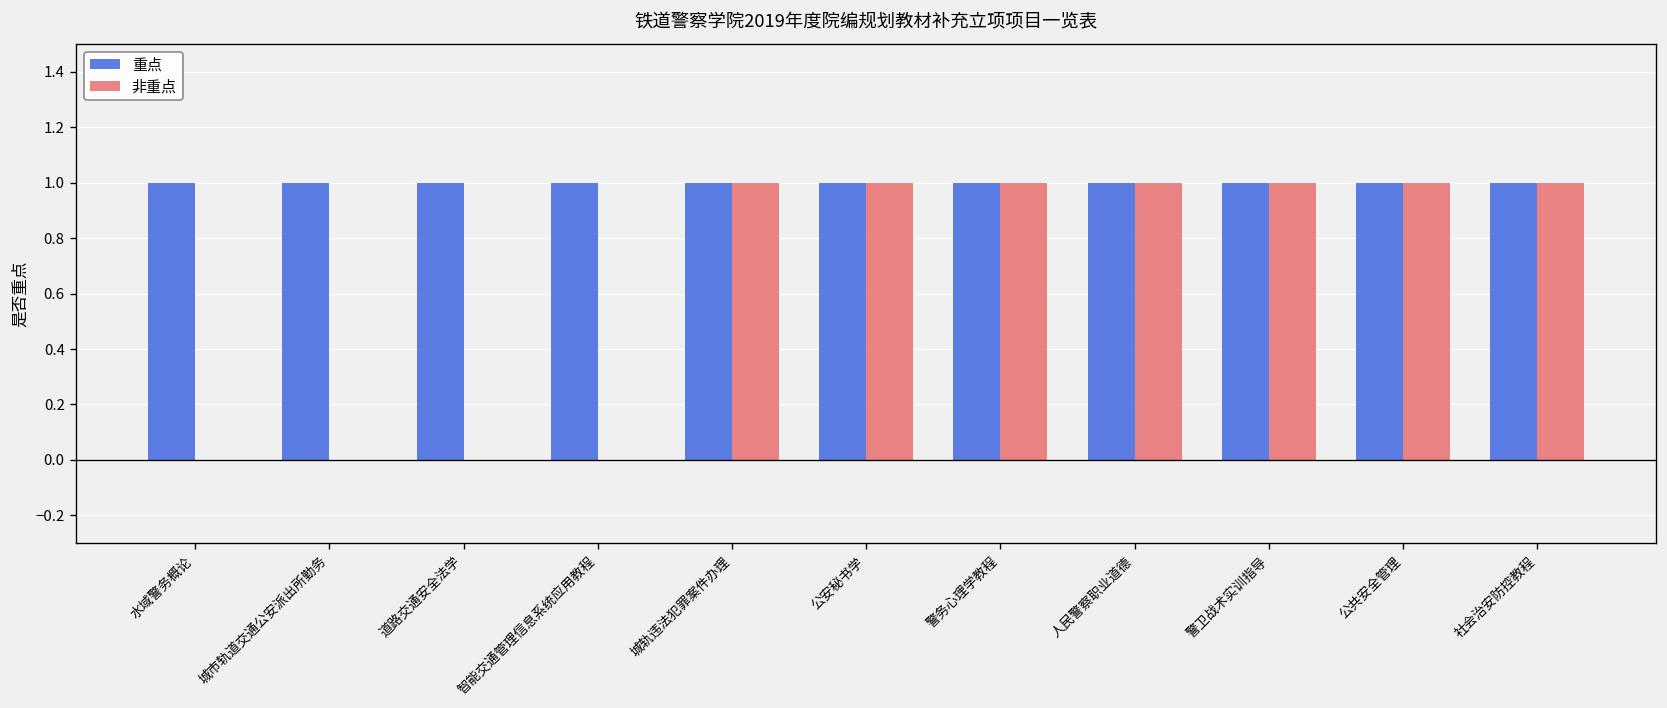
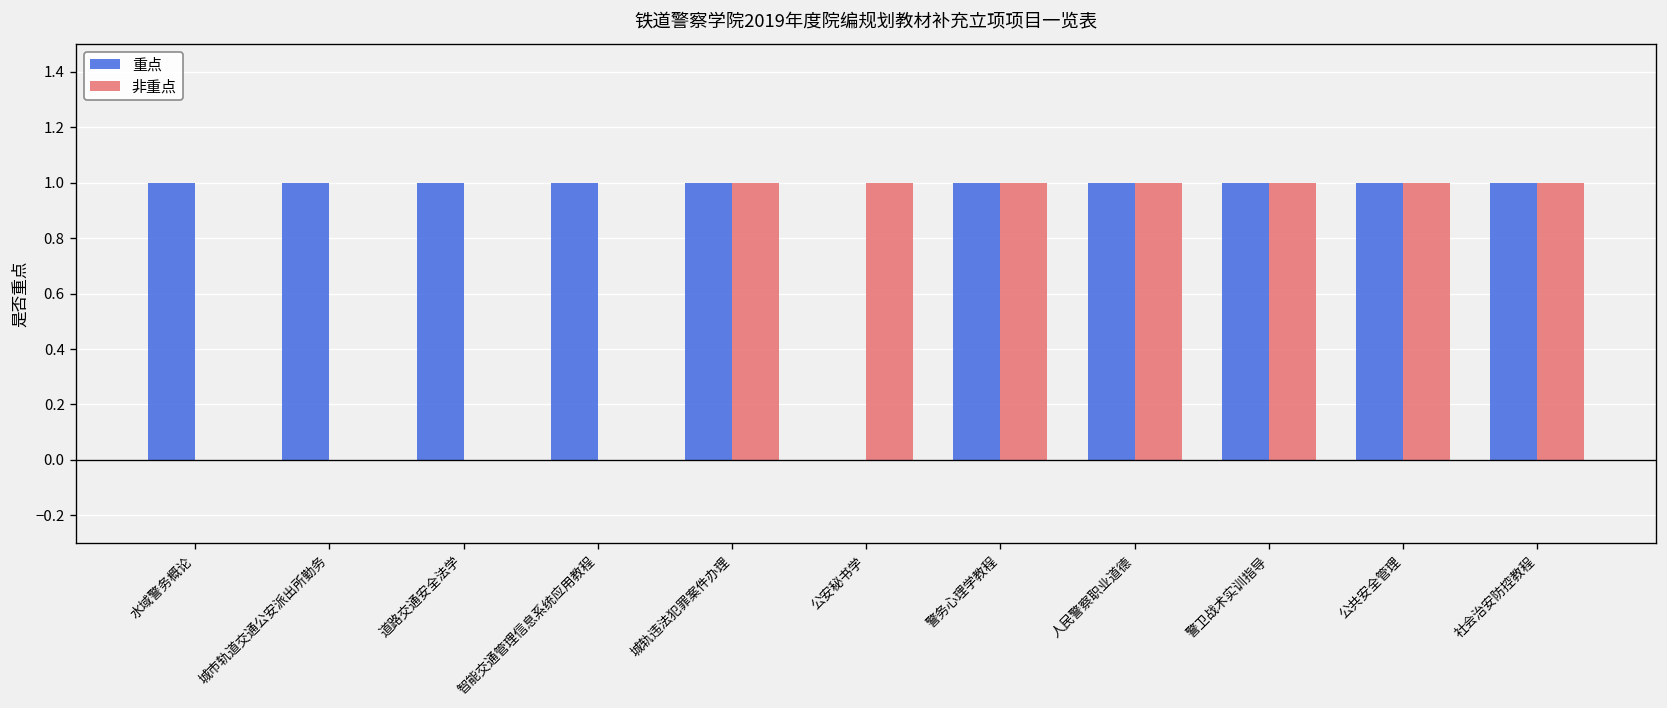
重点, 公安秘书学: 1 -> 0
